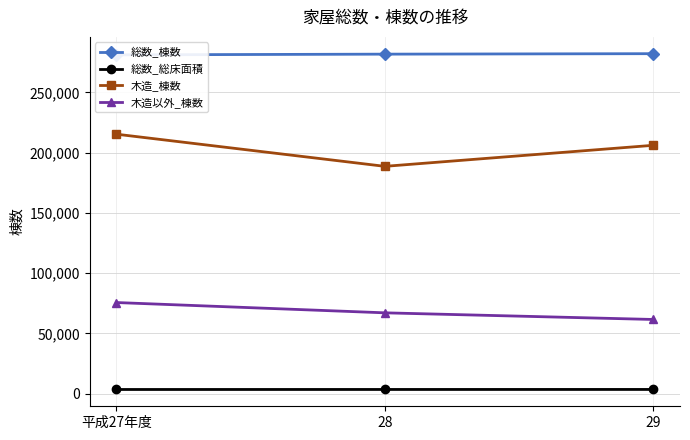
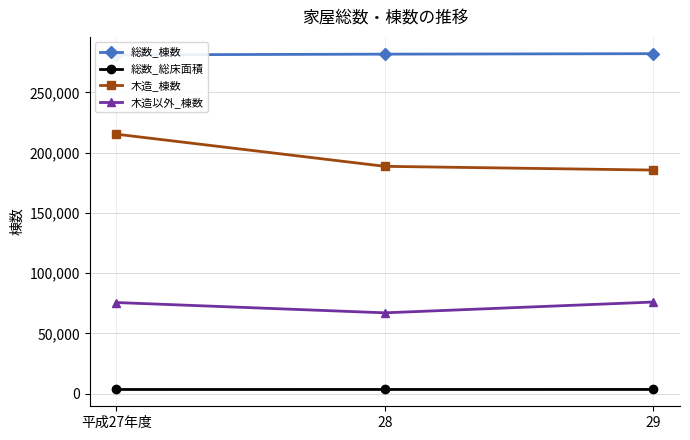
木造_棟数, 29: 206,000 -> 186,000
木造以外_棟数, 29: 62,000 -> 76,000
